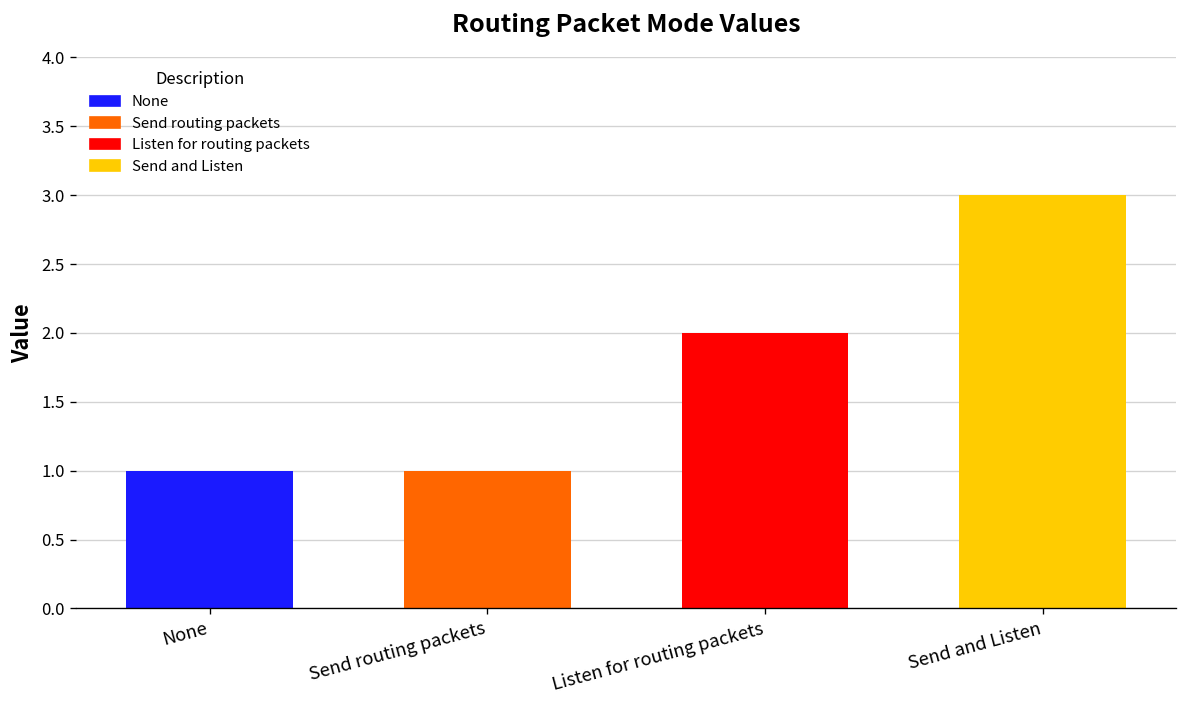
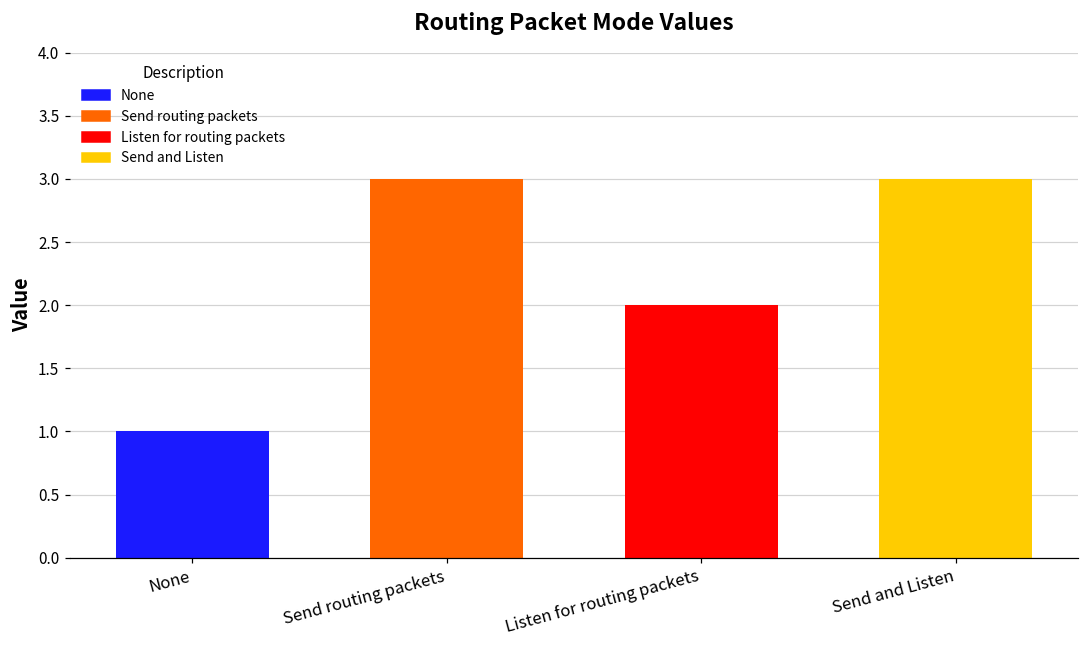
Send routing packets: 1 -> 3
